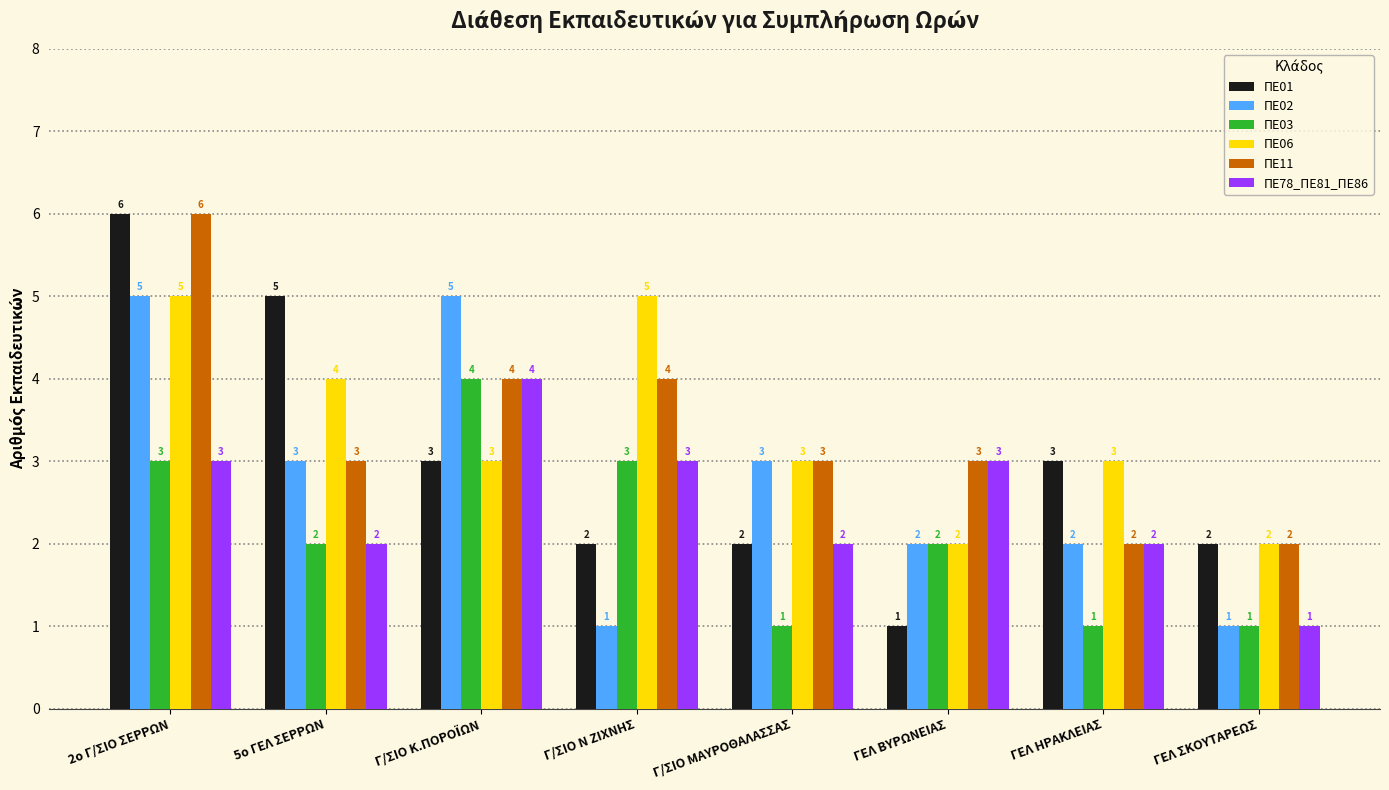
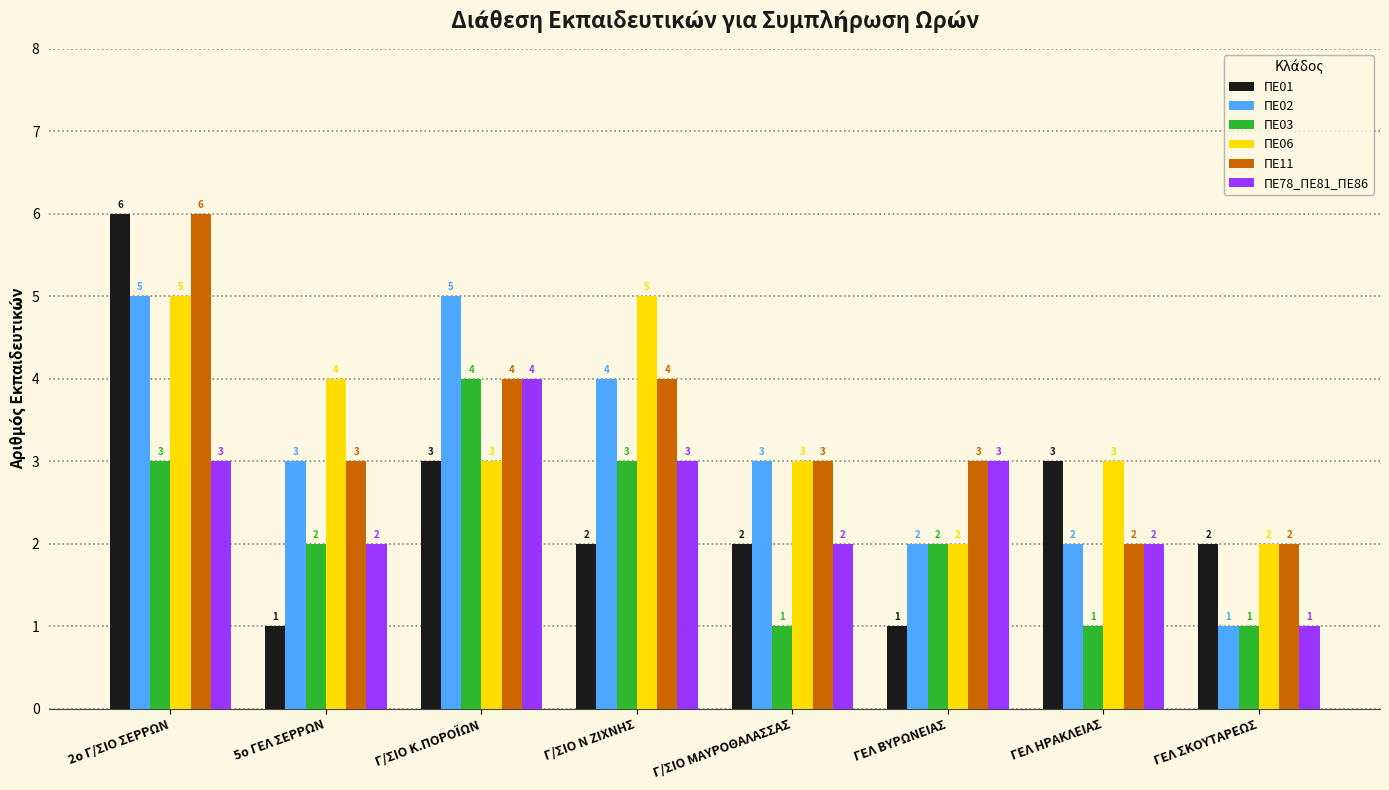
ΠΕ01, 5ο ΓΕΛ ΣΕΡΡΩΝ: 5 -> 1
ΠΕ02, Γ/ΣΙΟ Ν ΖΙΧΝΗΣ: 1 -> 4
